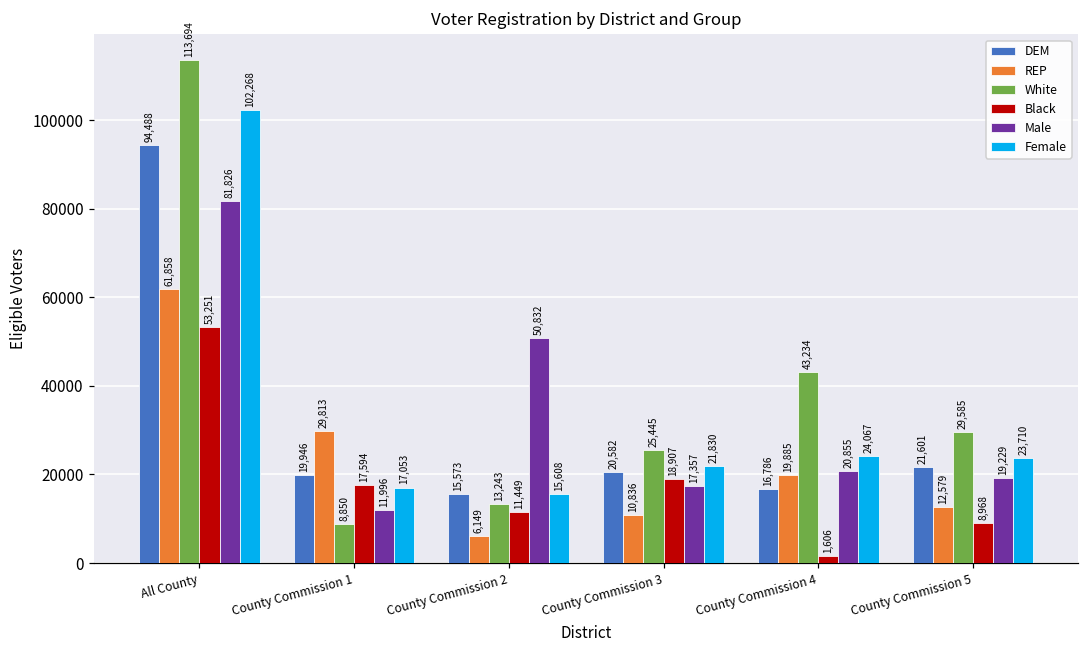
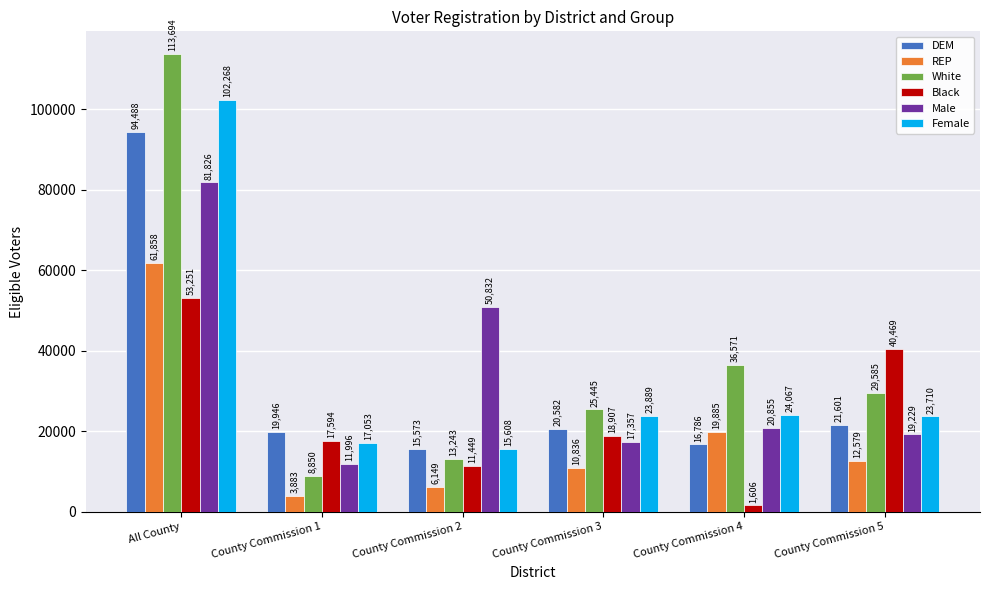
REP, County Commission 1: 29,813 -> 3,883
Female, County Commission 3: 21,830 -> 23,889
White, County Commission 4: 43,234 -> 36,571
Black, County Commission 5: 8,968 -> 40,469
